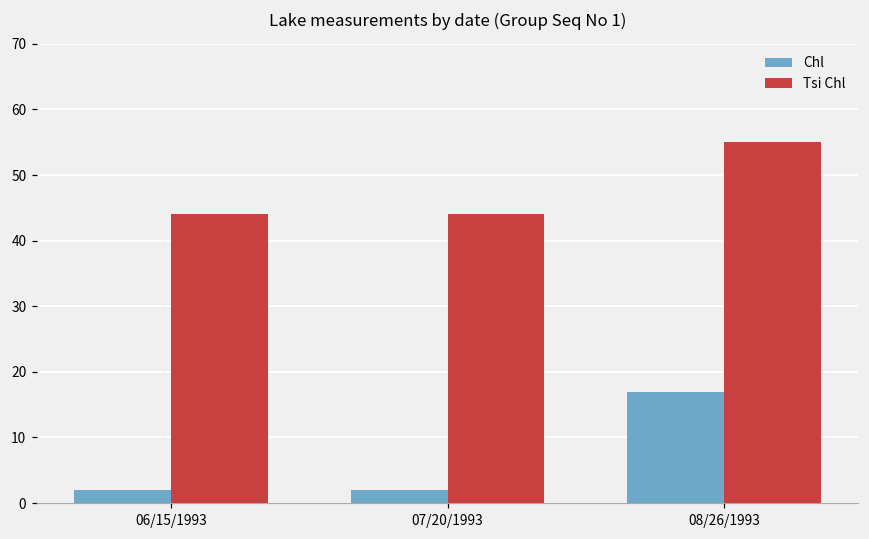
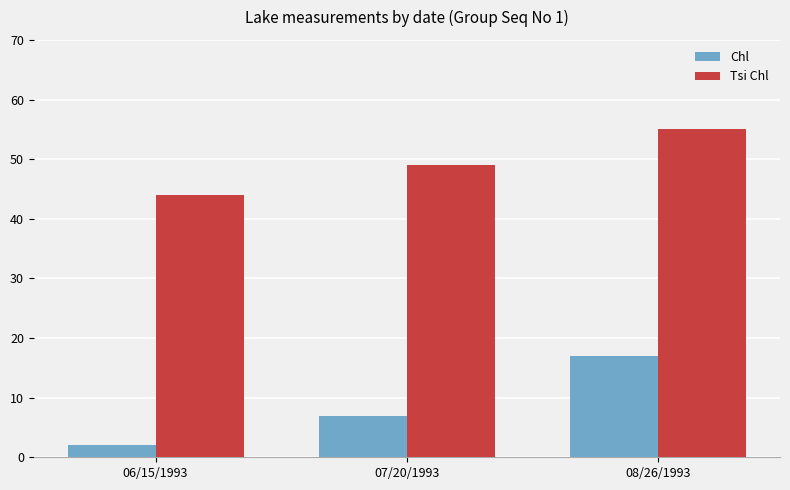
Chl, 07/20/1993: 2 -> 7
Tsi Chl, 07/20/1993: 44 -> 49
